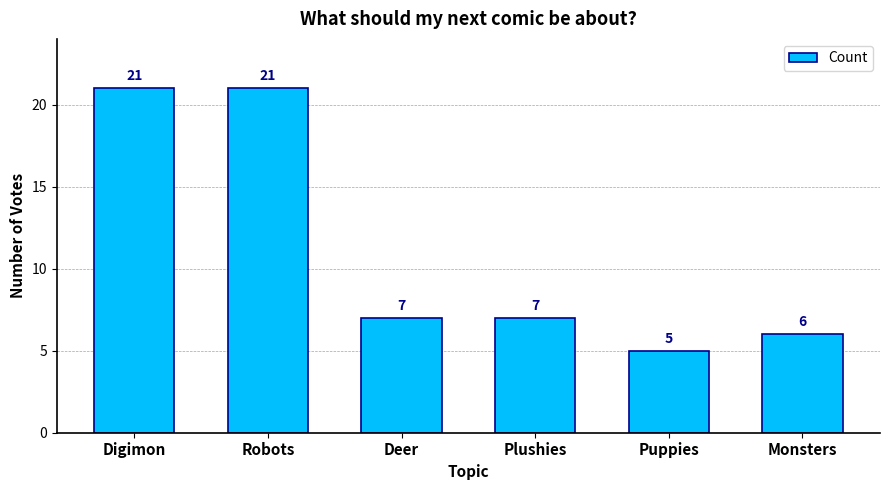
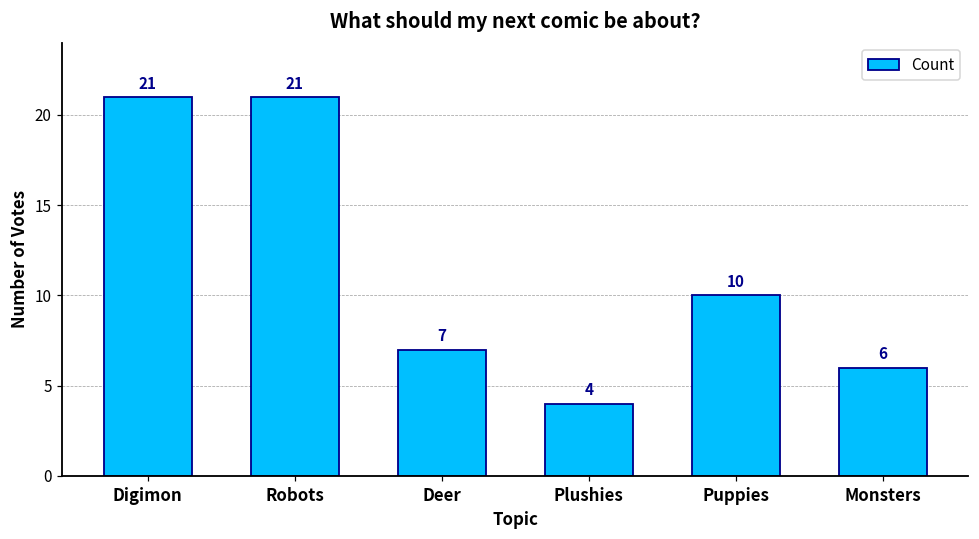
Plushies: 7 -> 4
Puppies: 5 -> 10
